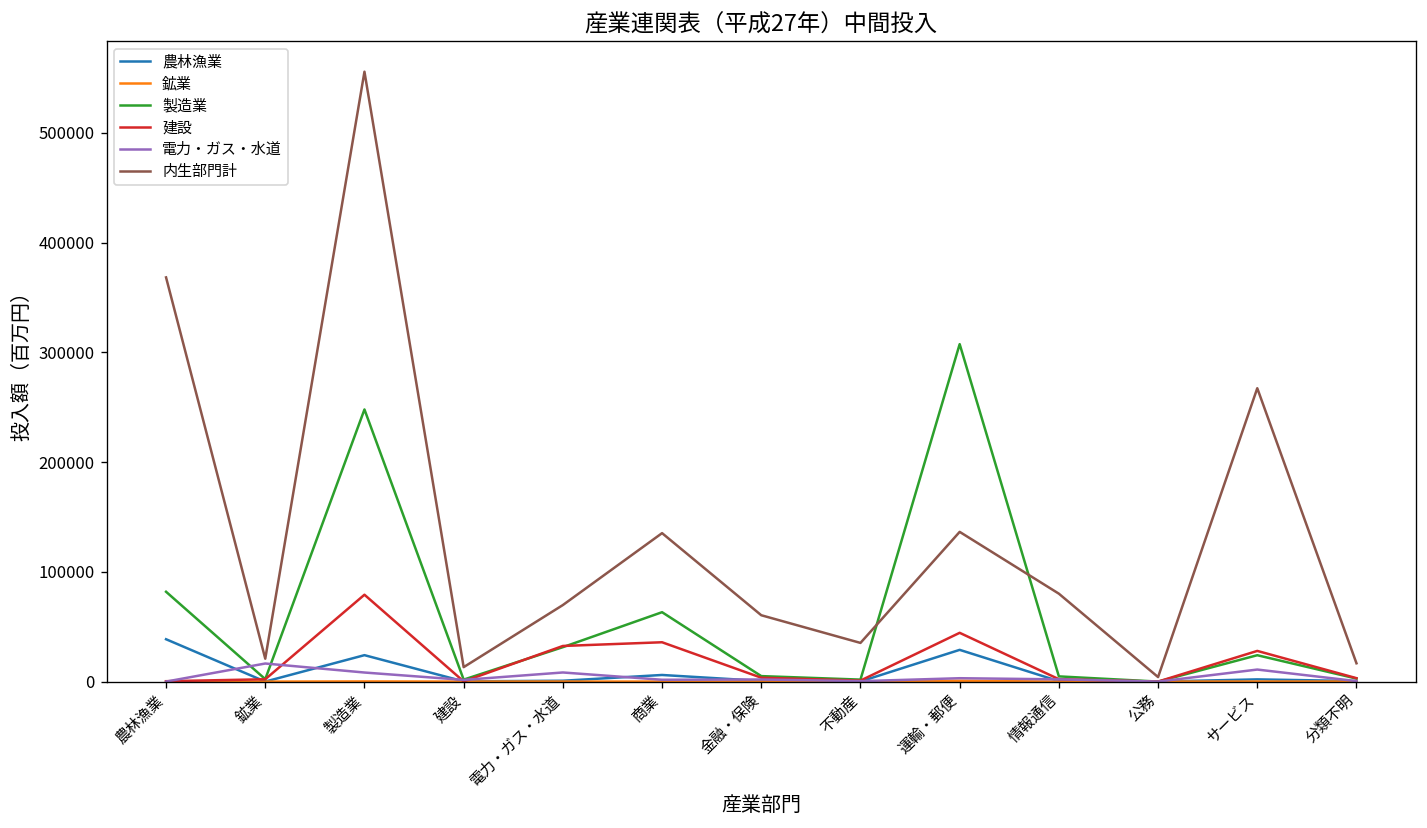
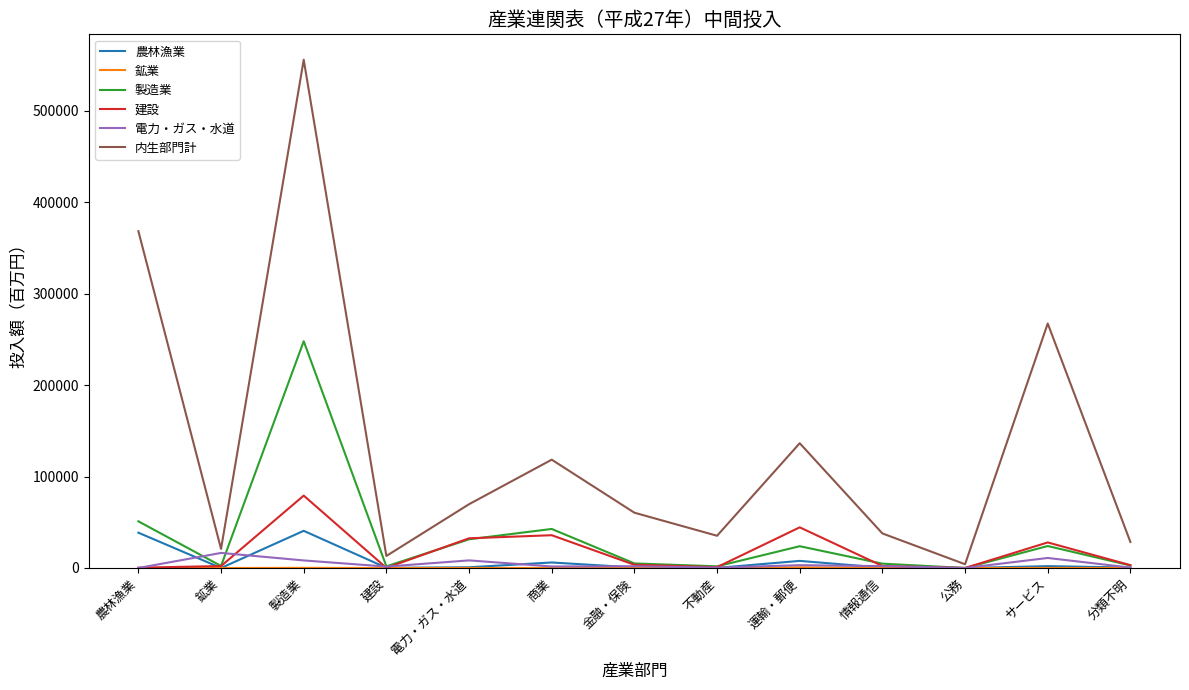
製造業, 農林漁業: 80000 -> 50000
農林漁業, 製造業: 20000 -> 40000
製造業, 商業: 60000 -> 40000
内生部門計, 商業: 140000 -> 120000
農林漁業, 運輸・郵便: 30000 -> 10000
製造業, 運輸・郵便: 310000 -> 20000
内生部門計, 情報通信: 80000 -> 40000
内生部門計, 分類不明: 20000 -> 30000
